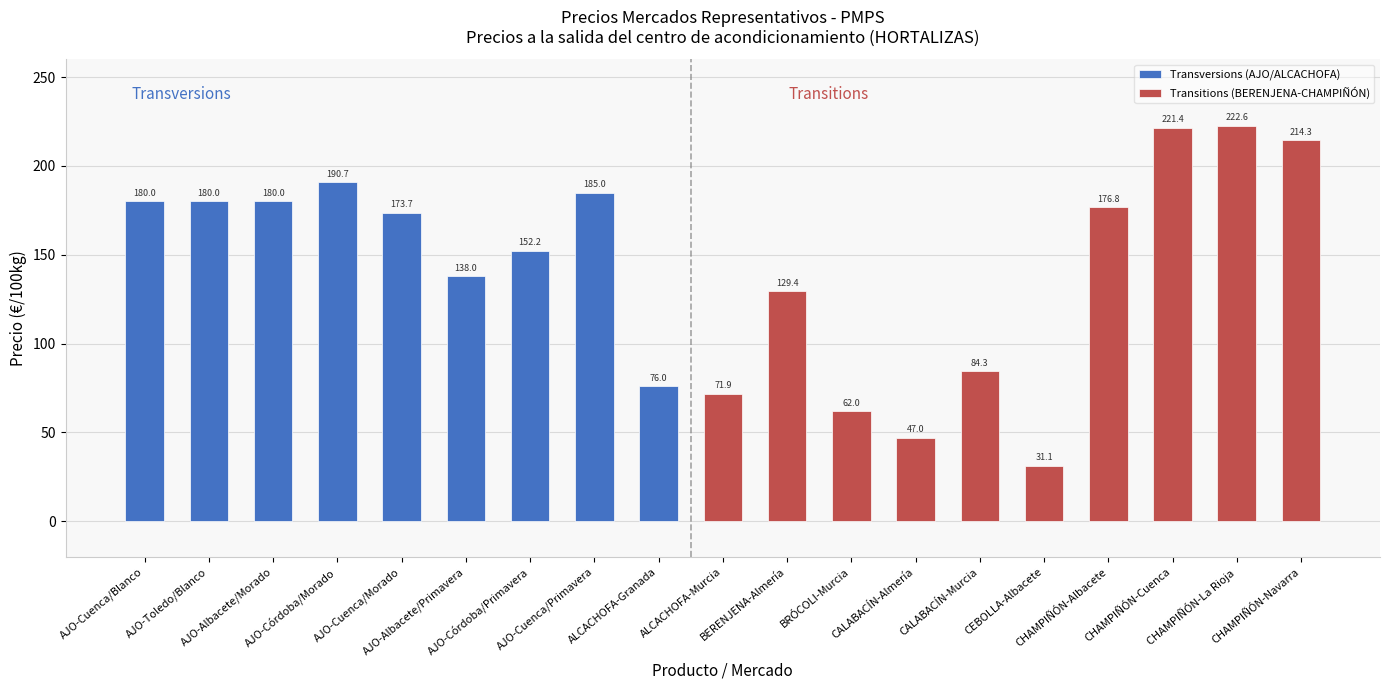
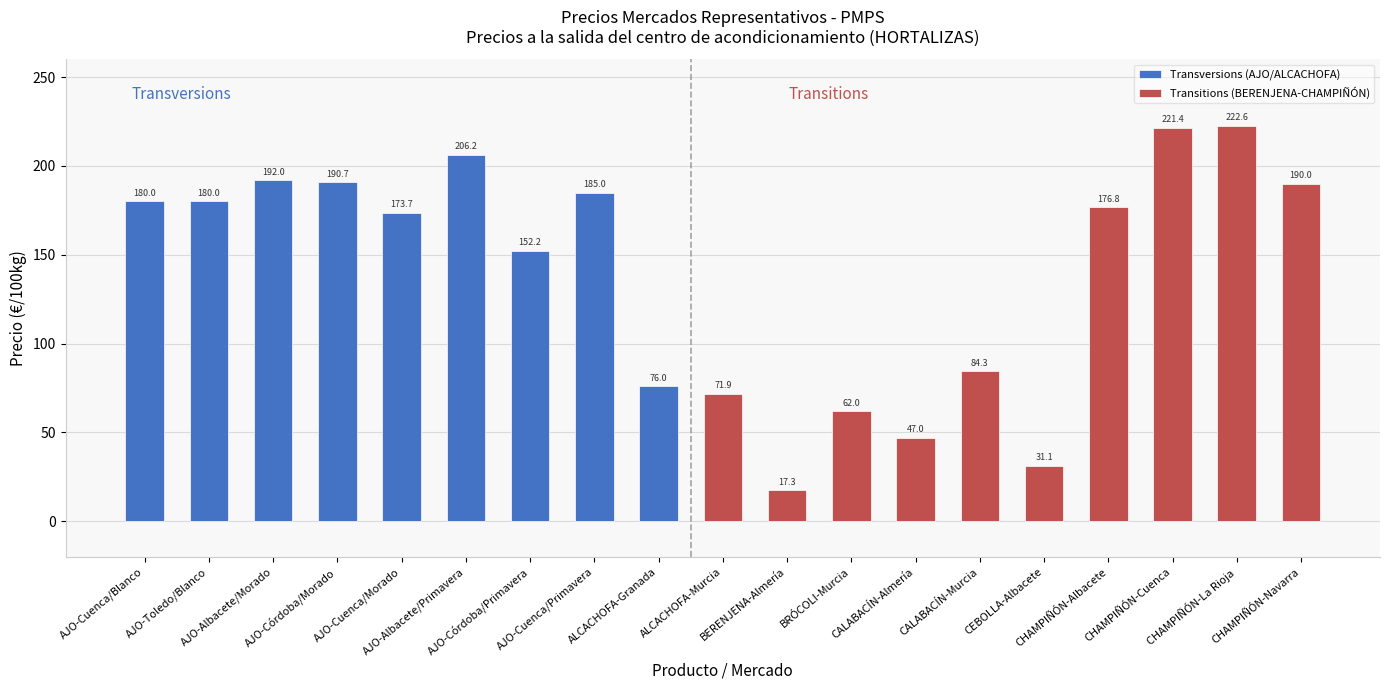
Transversions (AJO/ALCACHOFA), AJO-Albacete/Morado: 180.0 -> 192.0
Transversions (AJO/ALCACHOFA), AJO-Albacete/Primavera: 138.0 -> 206.2
Transitions (BERENJENA-CHAMPIÑÓN), BERENJENA-Almería: 129.4 -> 17.3
Transitions (BERENJENA-CHAMPIÑÓN), CHAMPIÑÓN-Navarra: 214.3 -> 190.0
